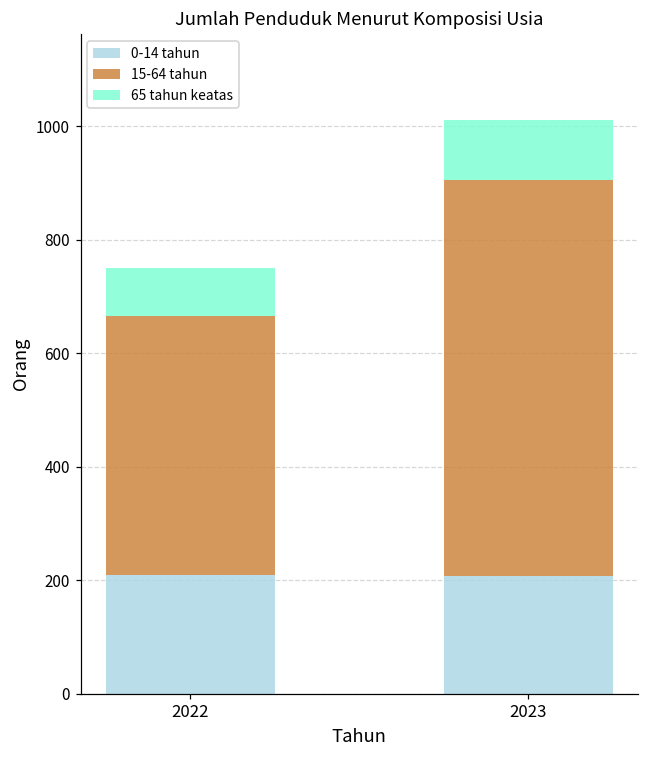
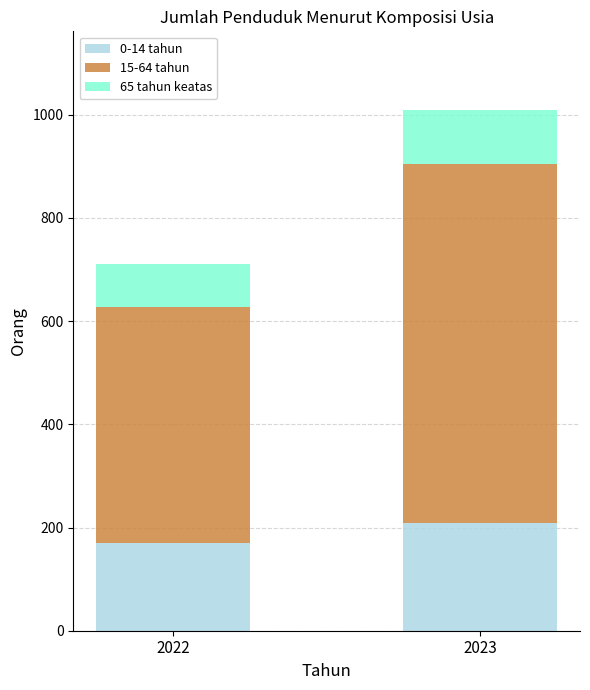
0-14 tahun, 2022: 210 -> 170
